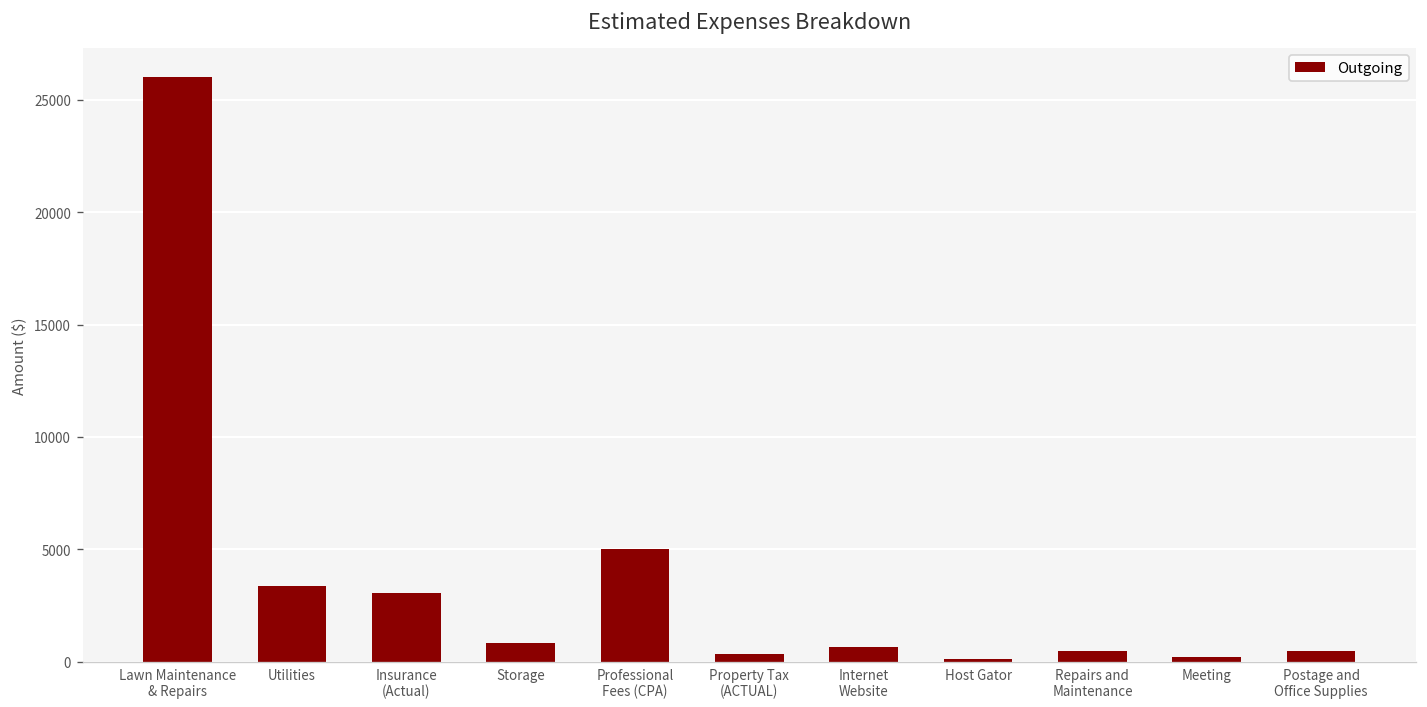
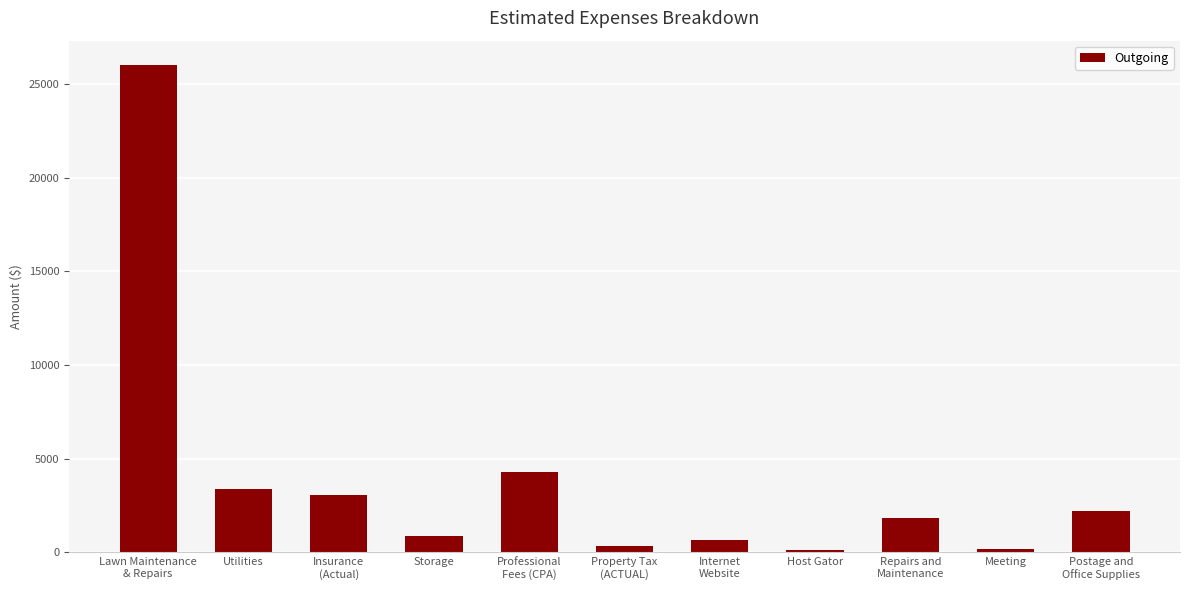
Professional Fees (CPA): 5000 -> 4300
Repairs and Maintenance: 500 -> 1900
Postage and Office Supplies: 500 -> 2200
